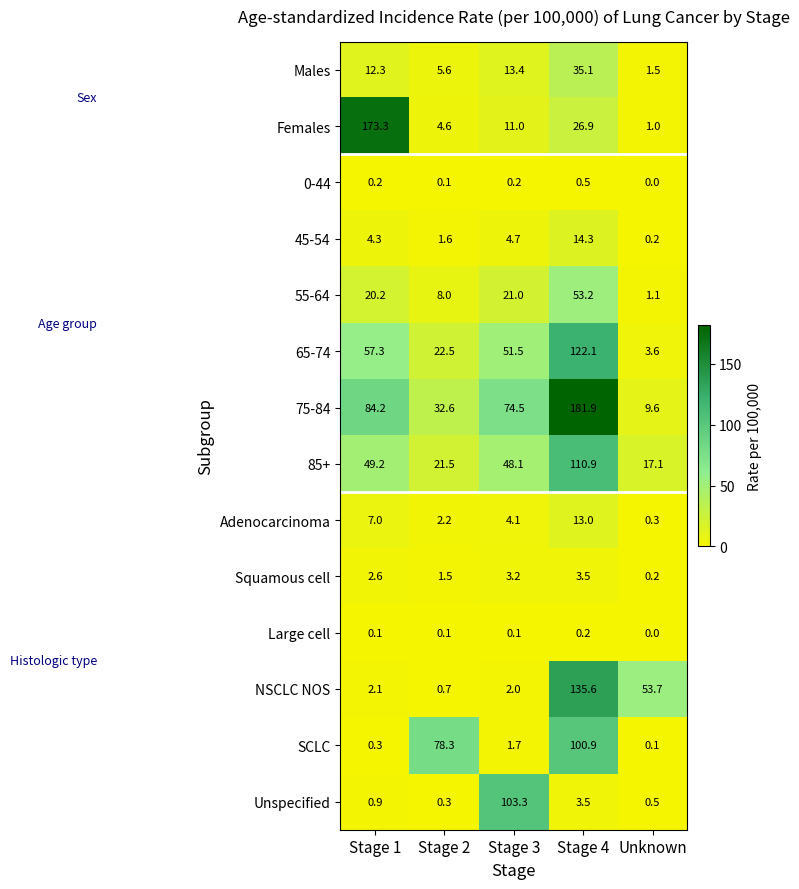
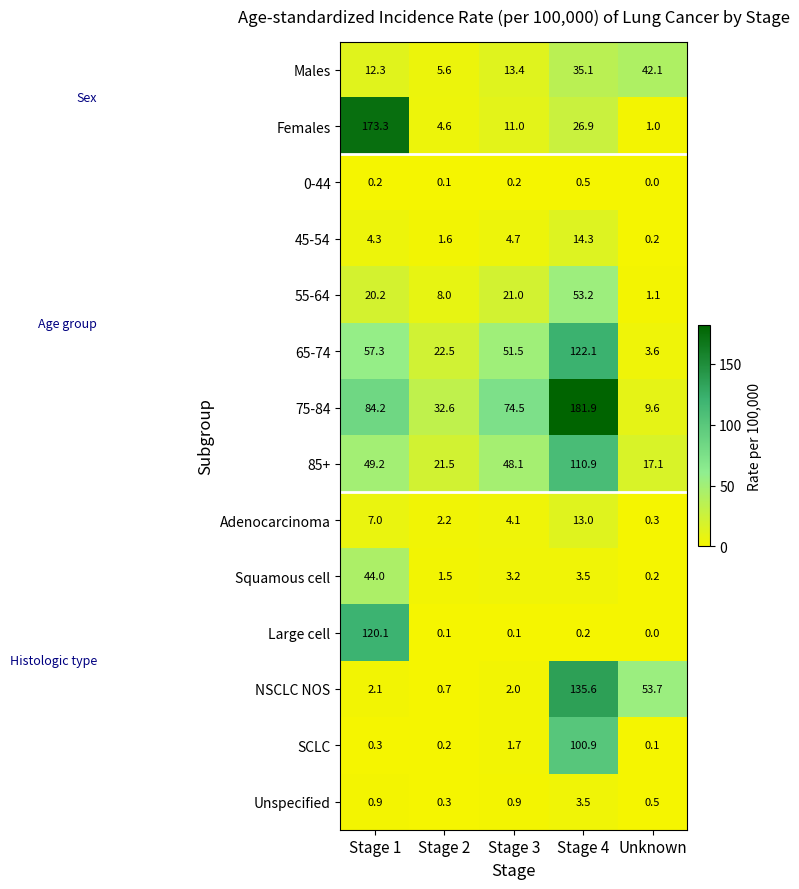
Males, Unknown: 1.5 -> 42.1
Squamous cell, Stage 1: 2.6 -> 44.0
Large cell, Stage 1: 0.1 -> 120.1
SCLC, Stage 2: 78.3 -> 0.2
Unspecified, Stage 3: 103.3 -> 0.9
